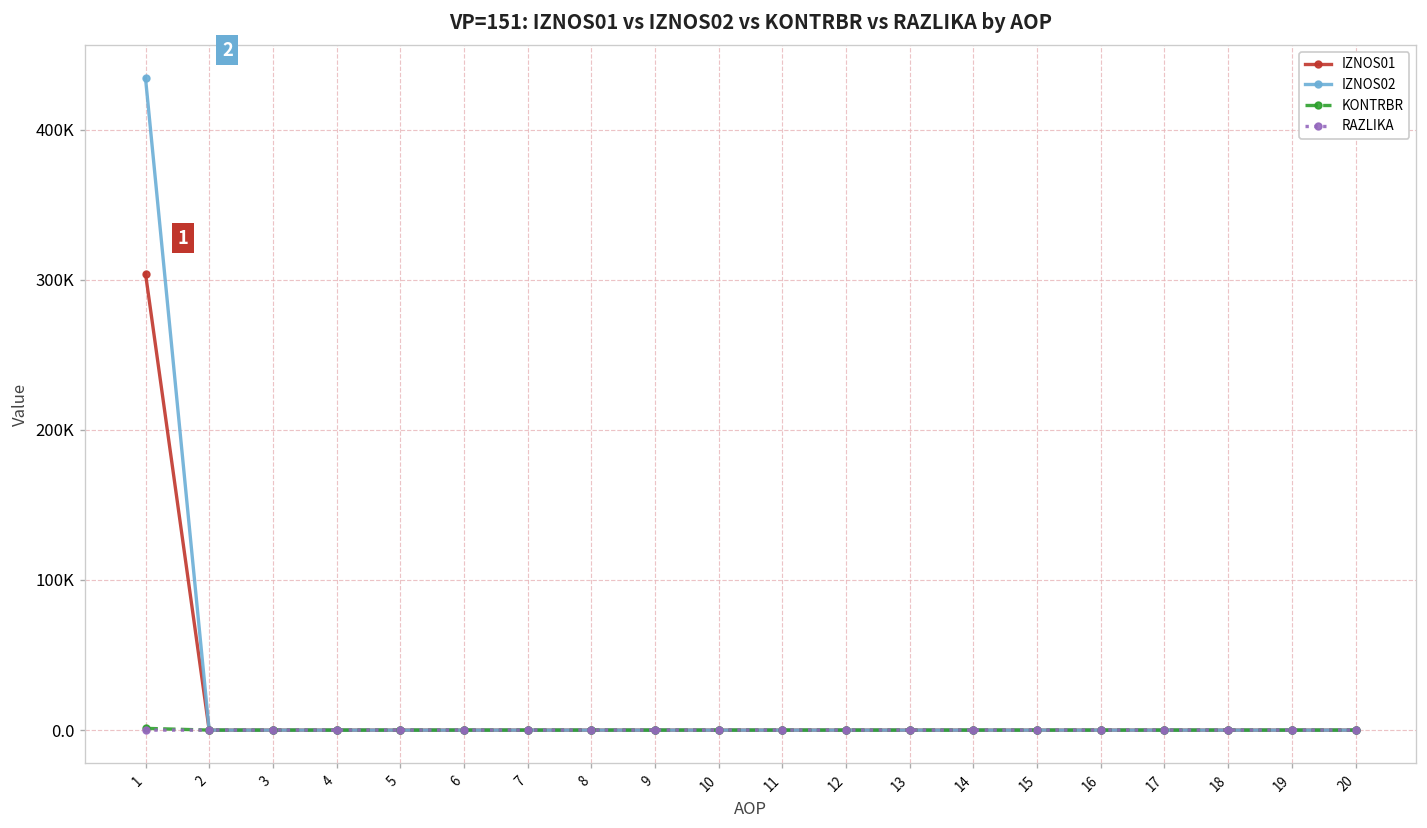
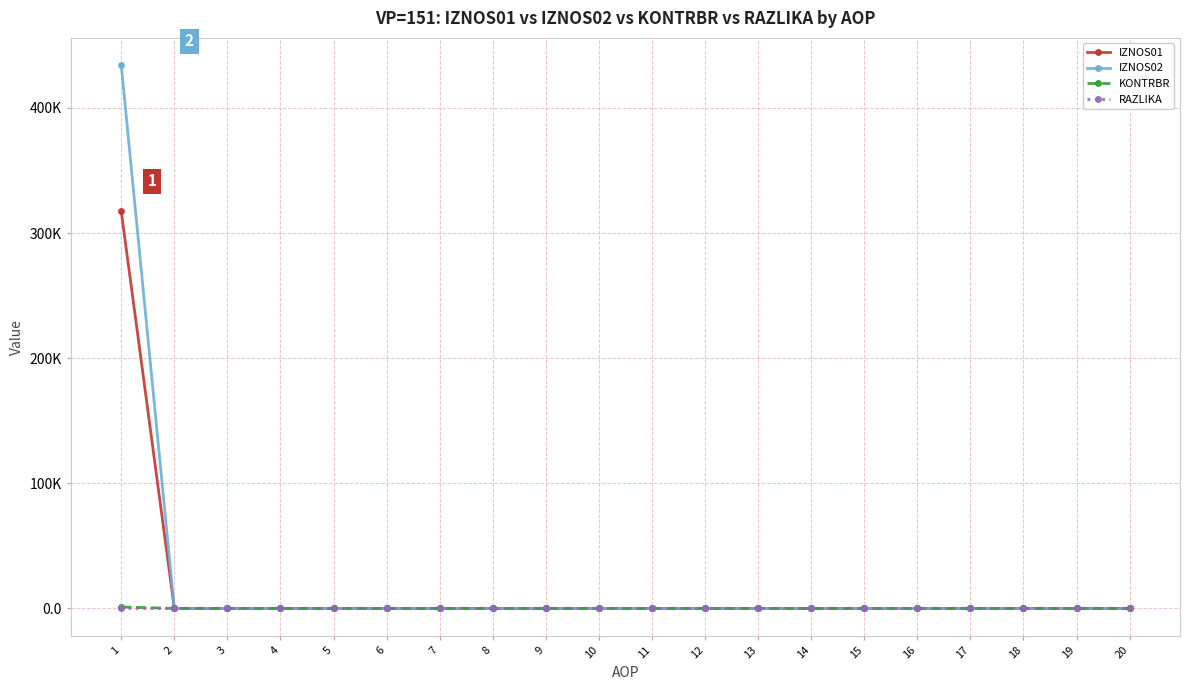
IZNOS01, 1: 304000 -> 317000
